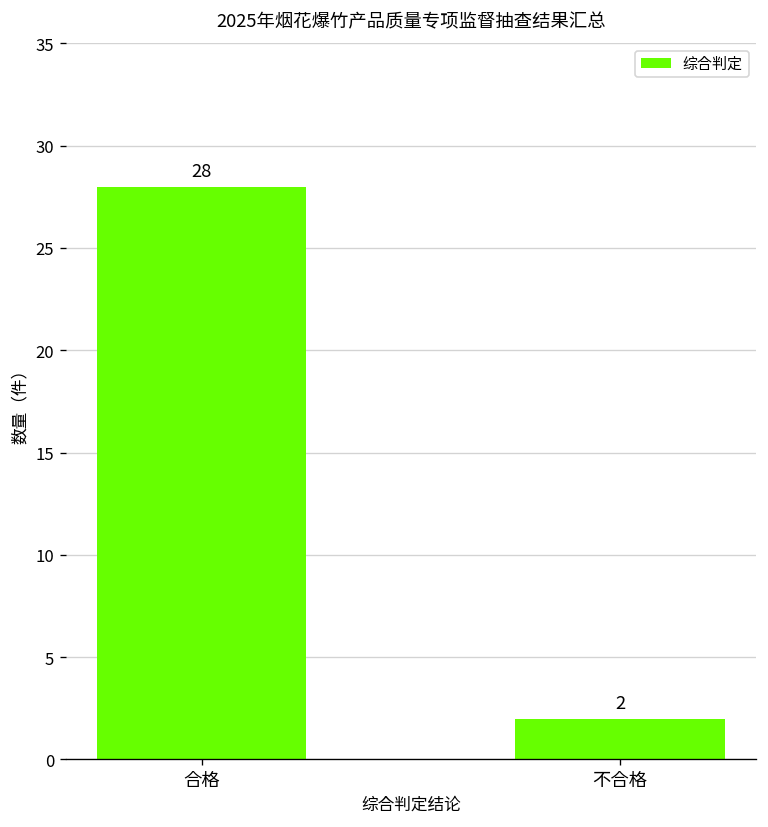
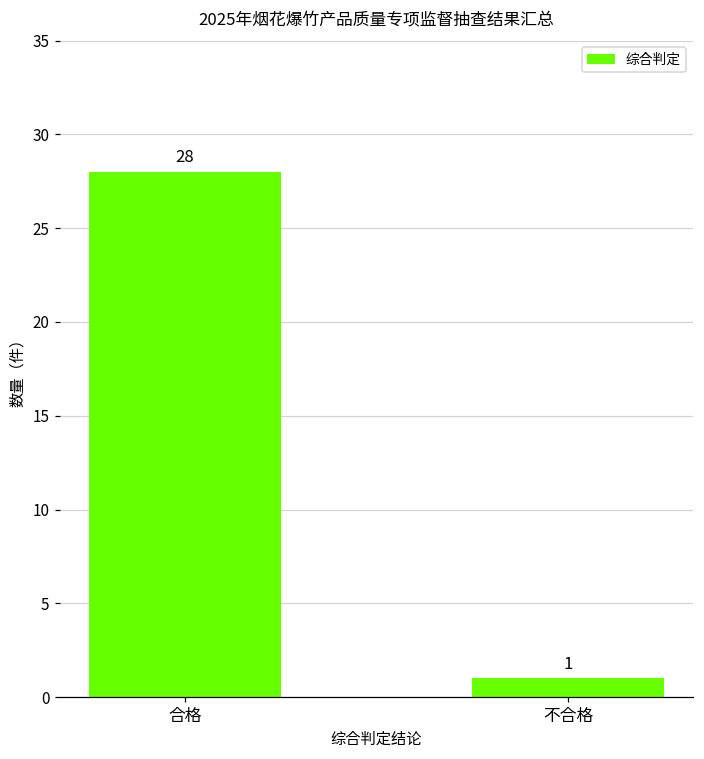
不合格: 2 -> 1
